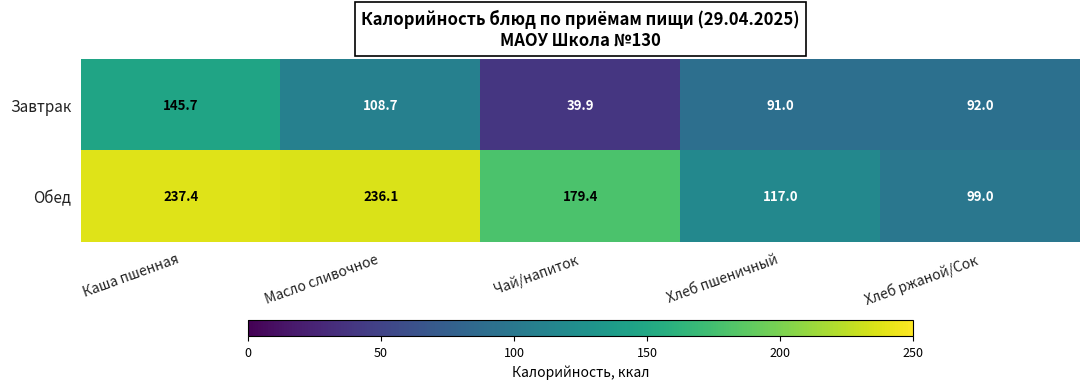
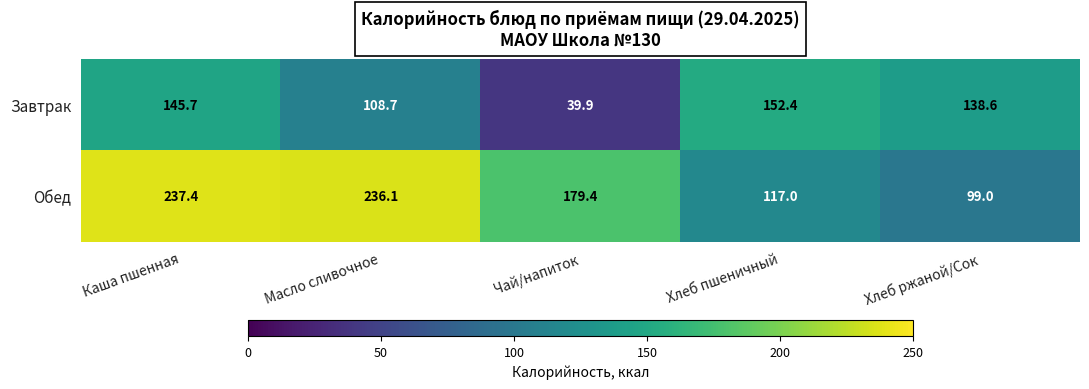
Завтрак, Хлеб пшеничный: 91.0 -> 152.4
Завтрак, Хлеб ржаной/Сок: 92.0 -> 138.6
